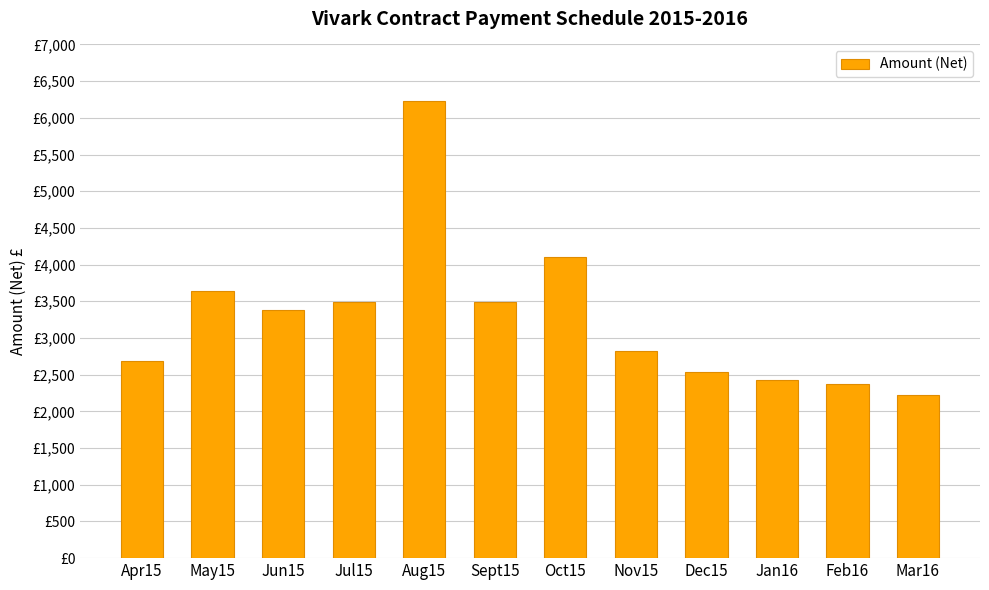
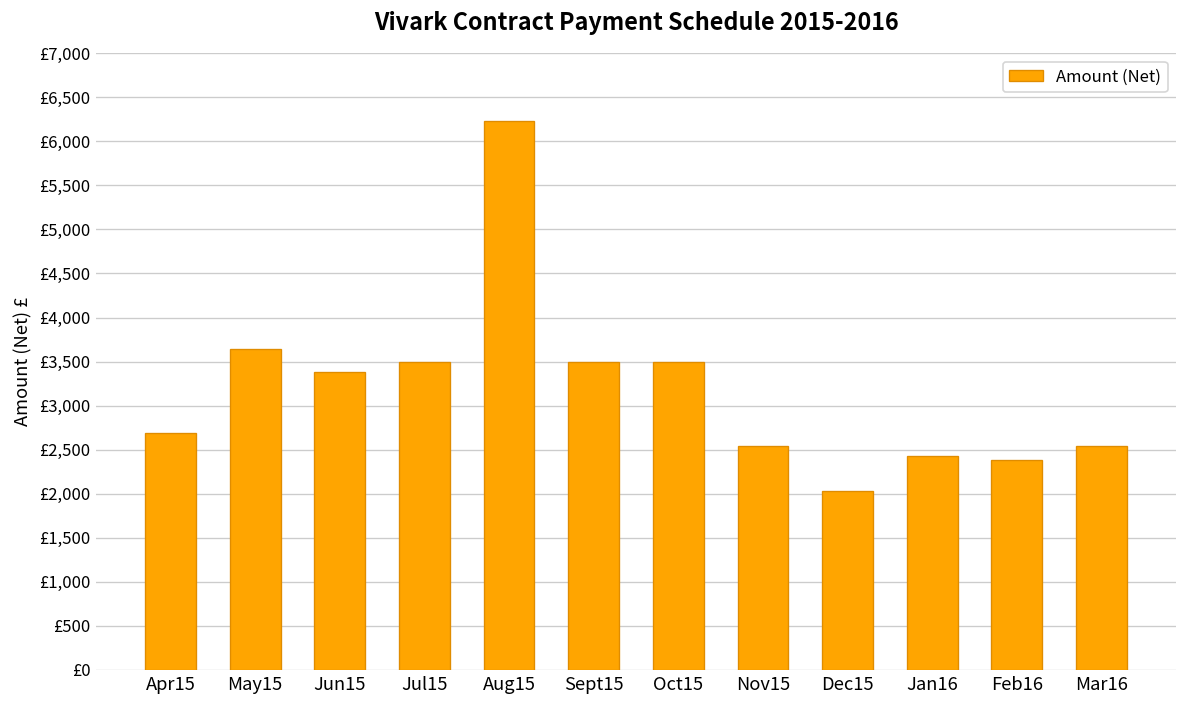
Oct15: £4,100 -> £3,500
Nov15: £2,800 -> £2,500
Dec15: £2,500 -> £2,000
Mar16: £2,200 -> £2,500
